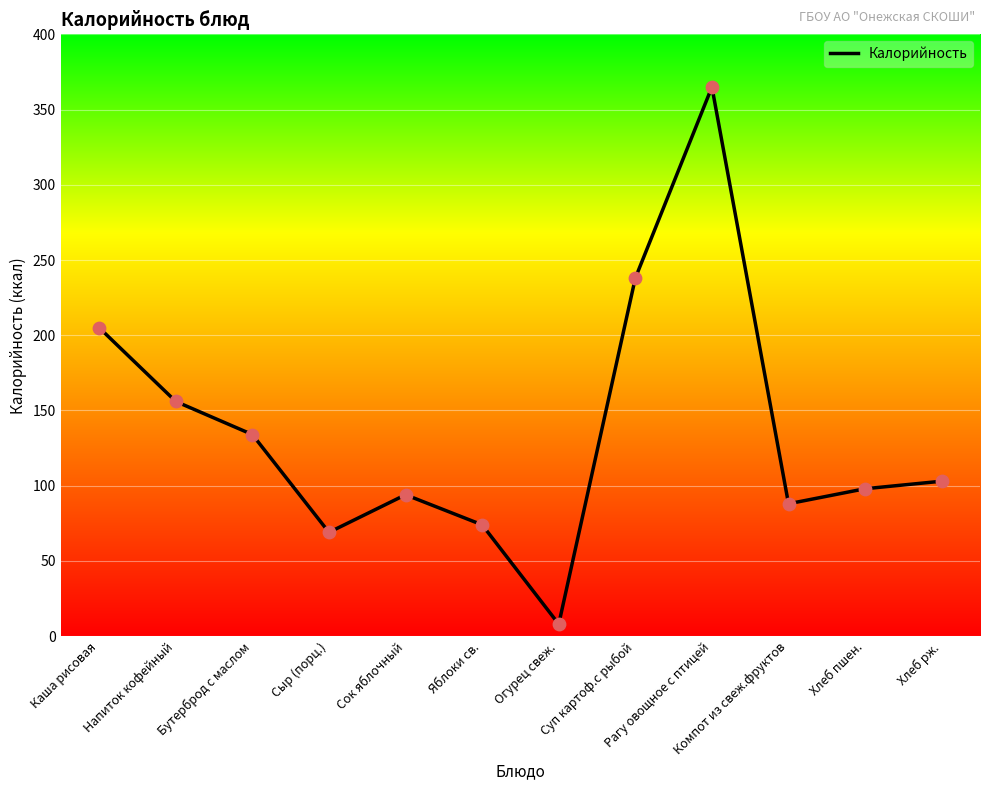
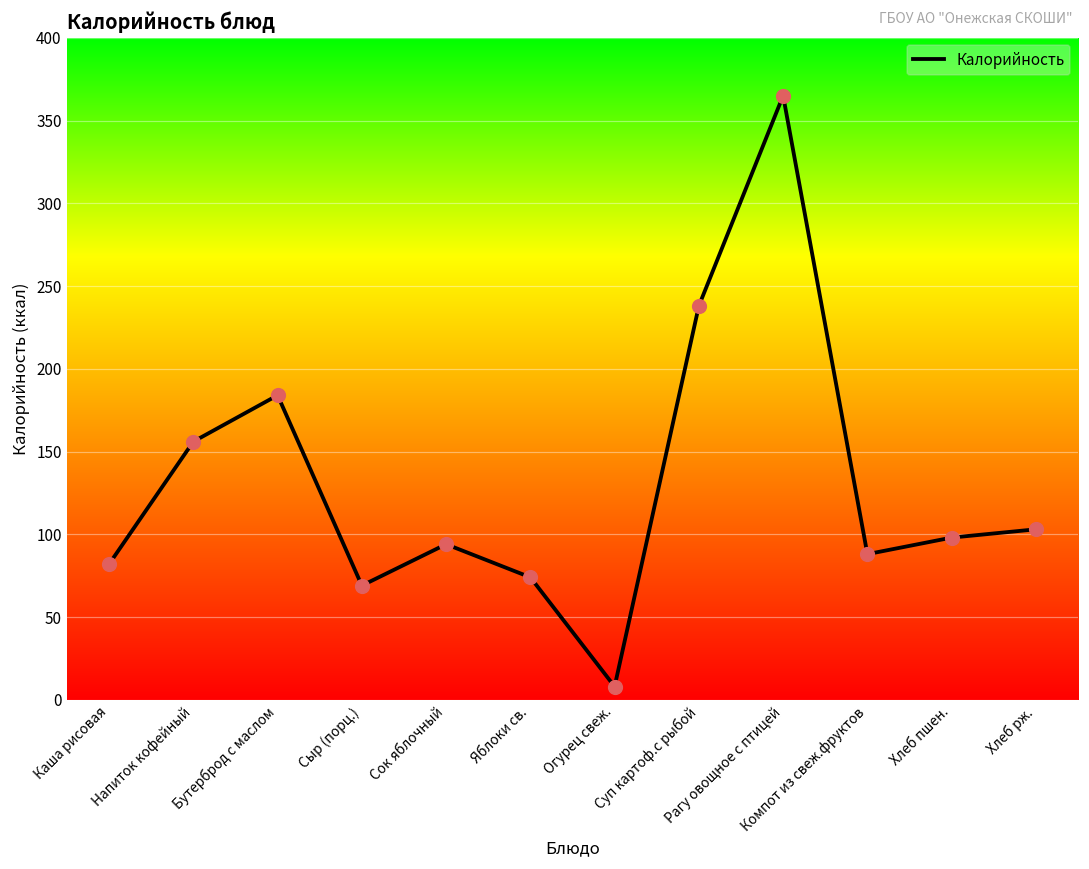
Каша рисовая: 205 -> 82
Бутерброд с маслом: 134 -> 184
